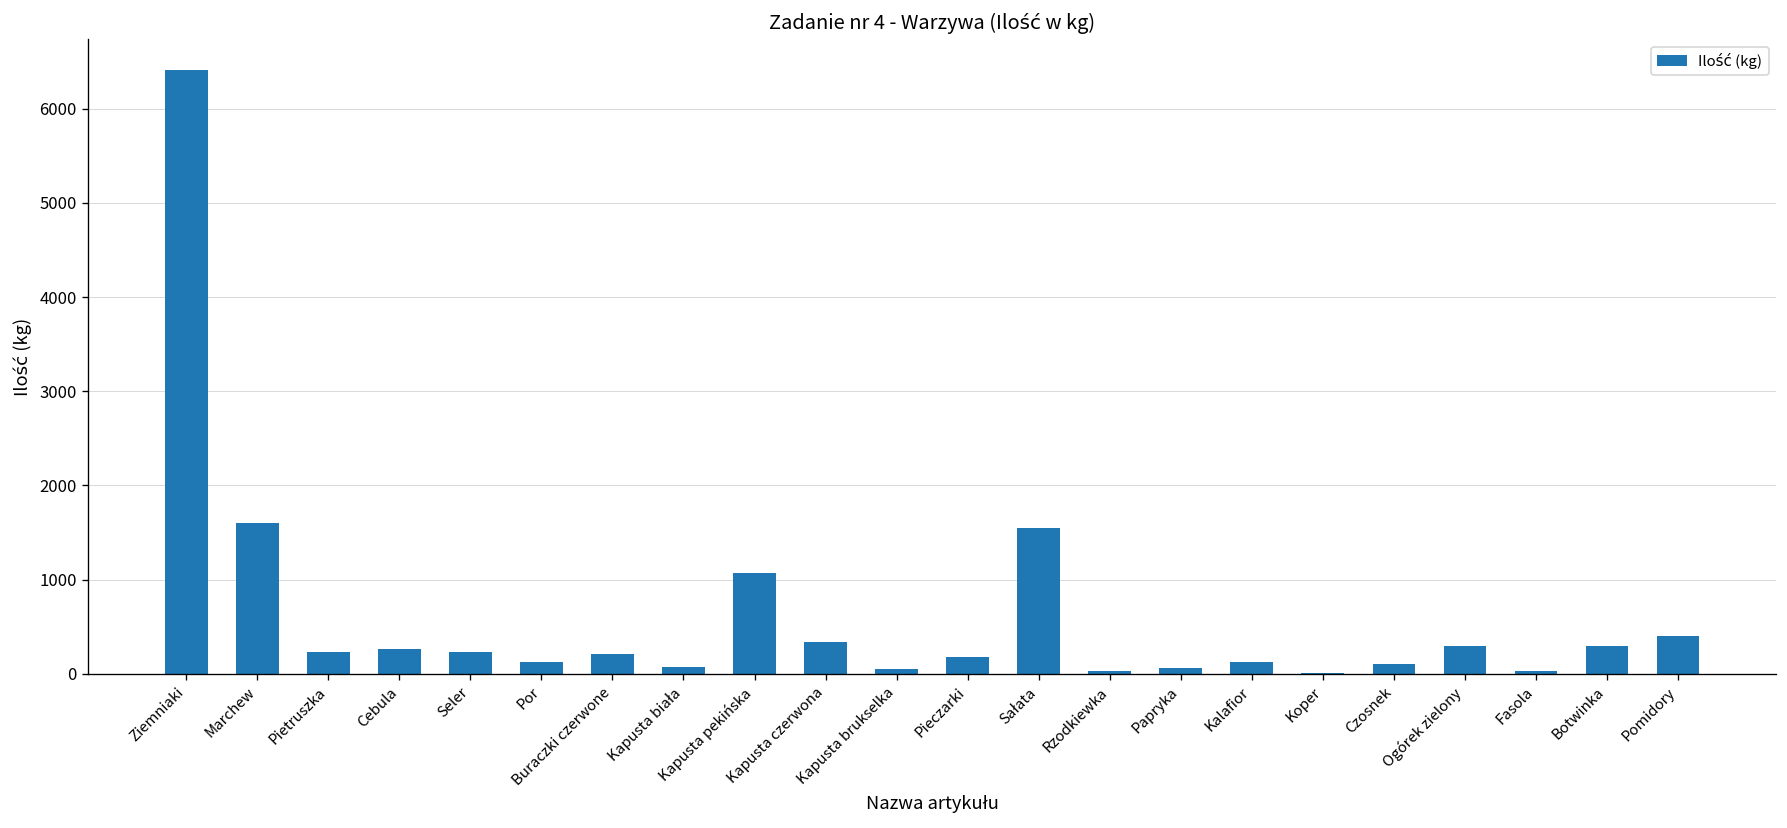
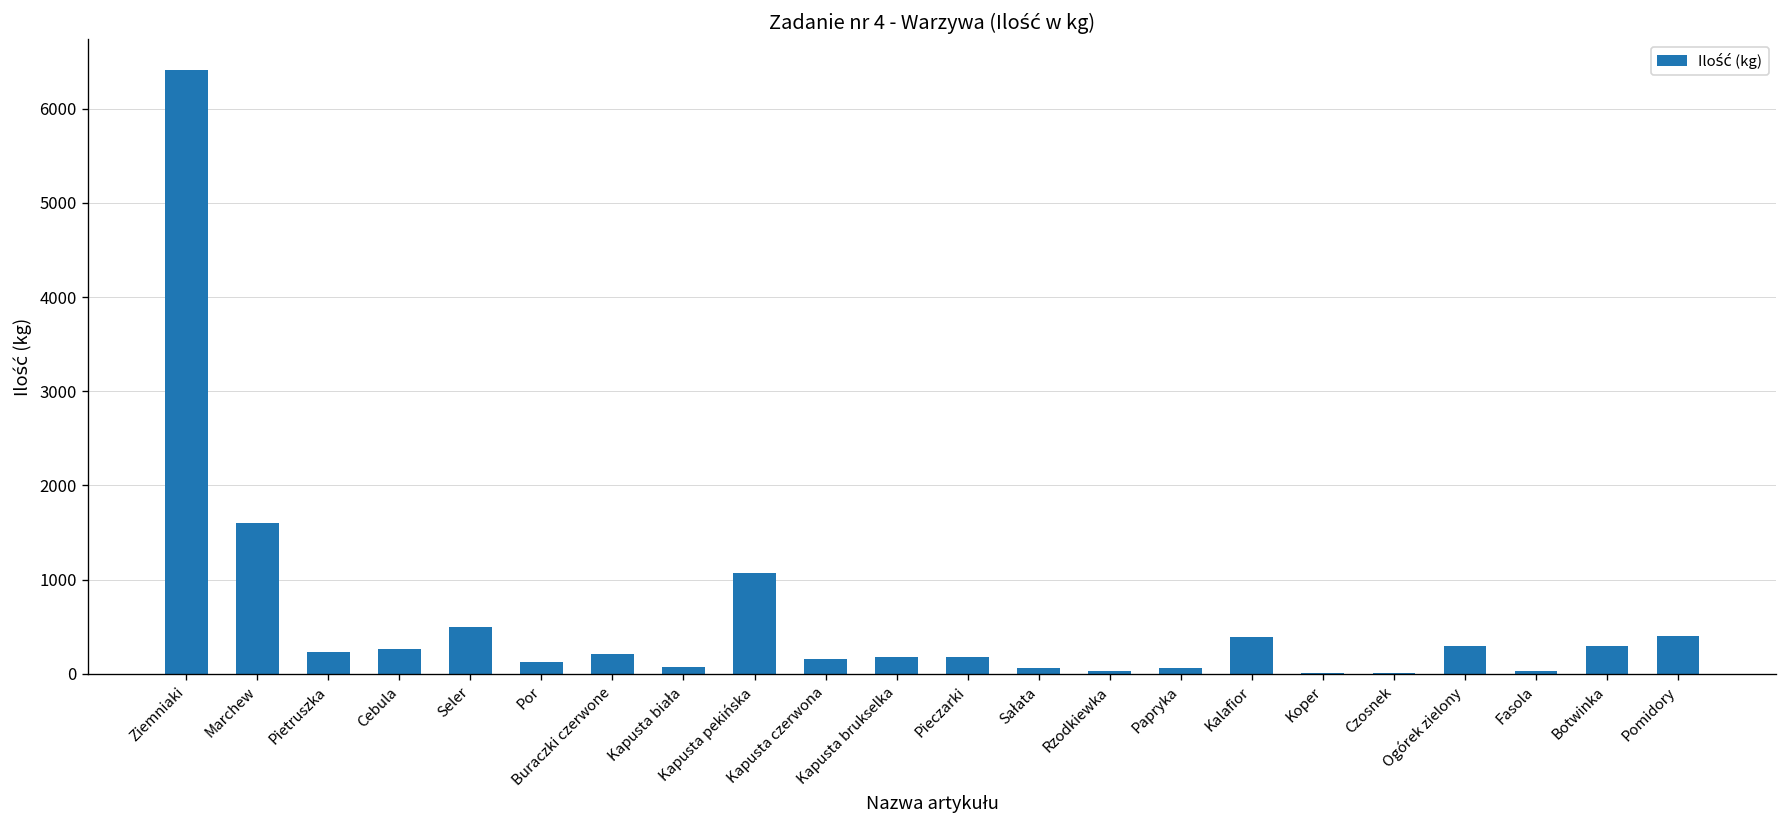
Seler: 200 -> 500
Kapusta czerwona: 300 -> 200
Kapusta brukselka: 100 -> 200
Sałata: 1600 -> 100
Kalafior: 100 -> 400
Czosnek: 100 -> 0
